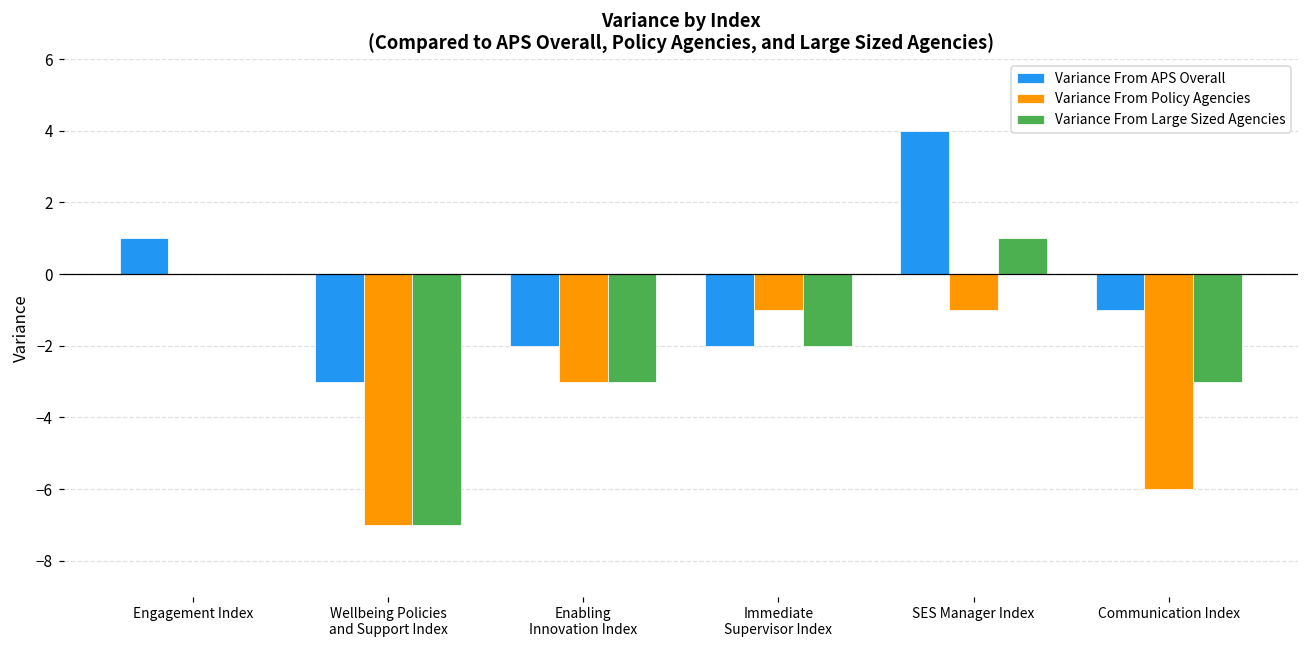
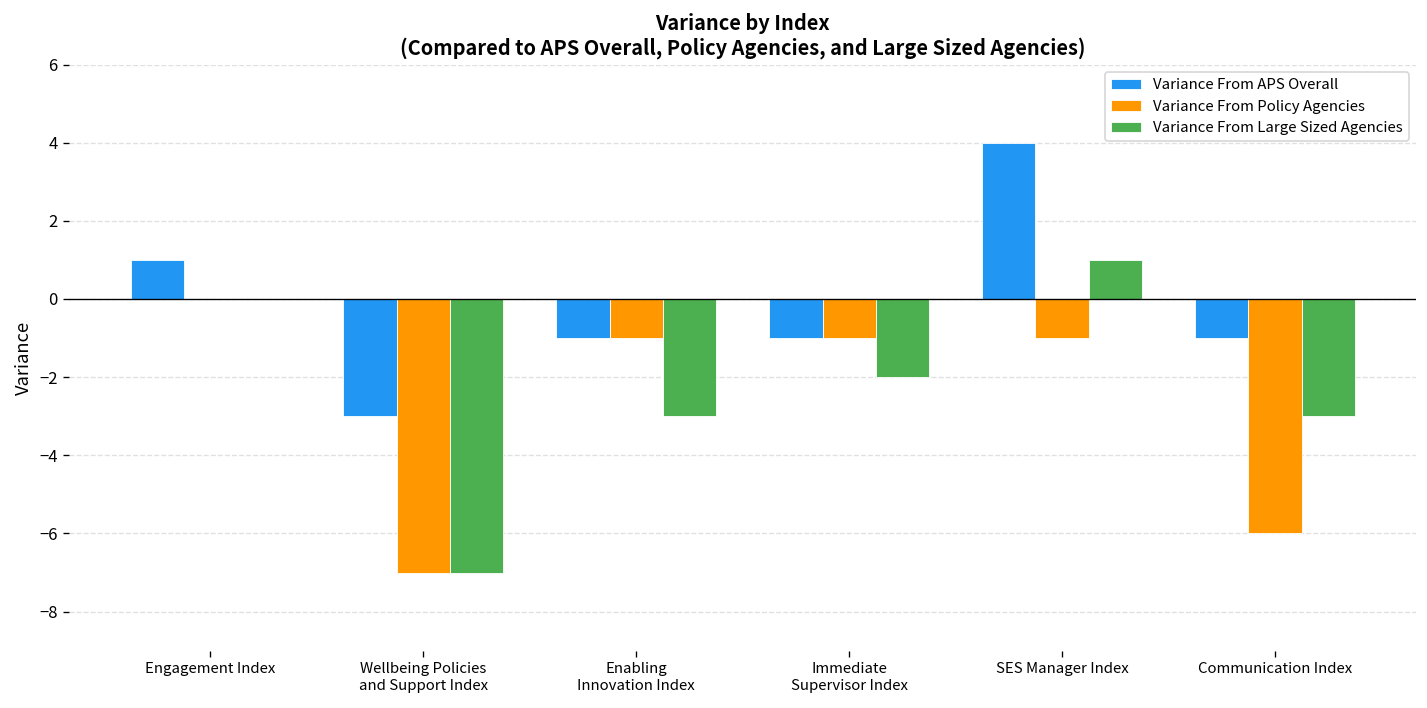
Variance From APS Overall, Enabling Innovation Index: -2 -> -1
Variance From Policy Agencies, Enabling Innovation Index: -3 -> -1
Variance From APS Overall, Immediate Supervisor Index: -2 -> -1
